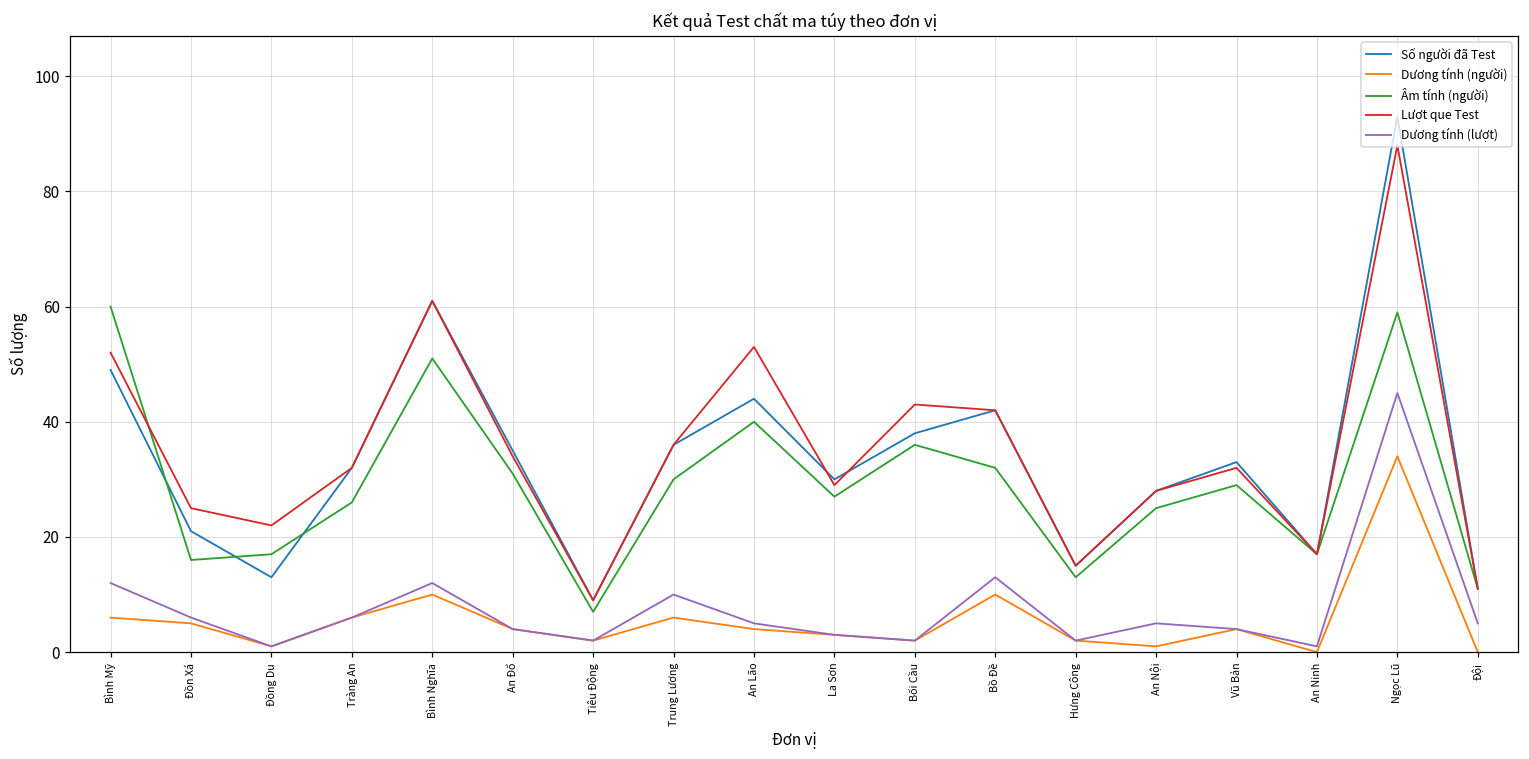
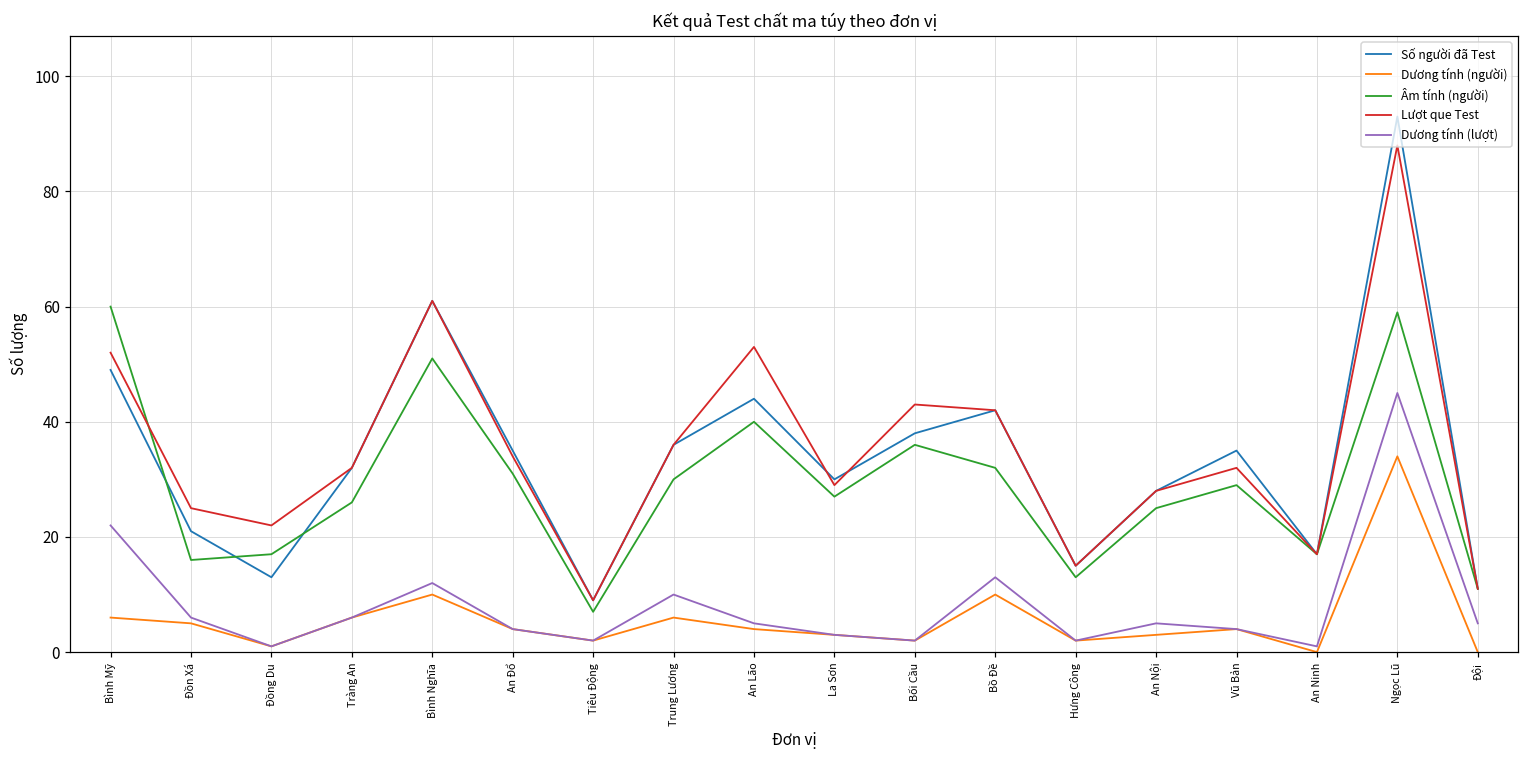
Dương tính (lượt), Bình Mỹ: 12 -> 22
Dương tính (người), An Nội: 1 -> 3
Số người đã Test, Vũ Bản: 33 -> 35
